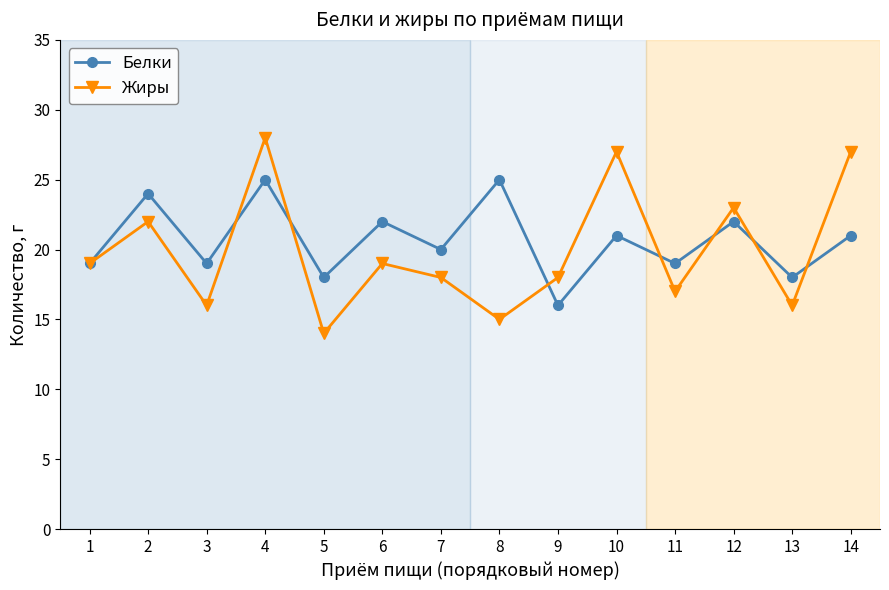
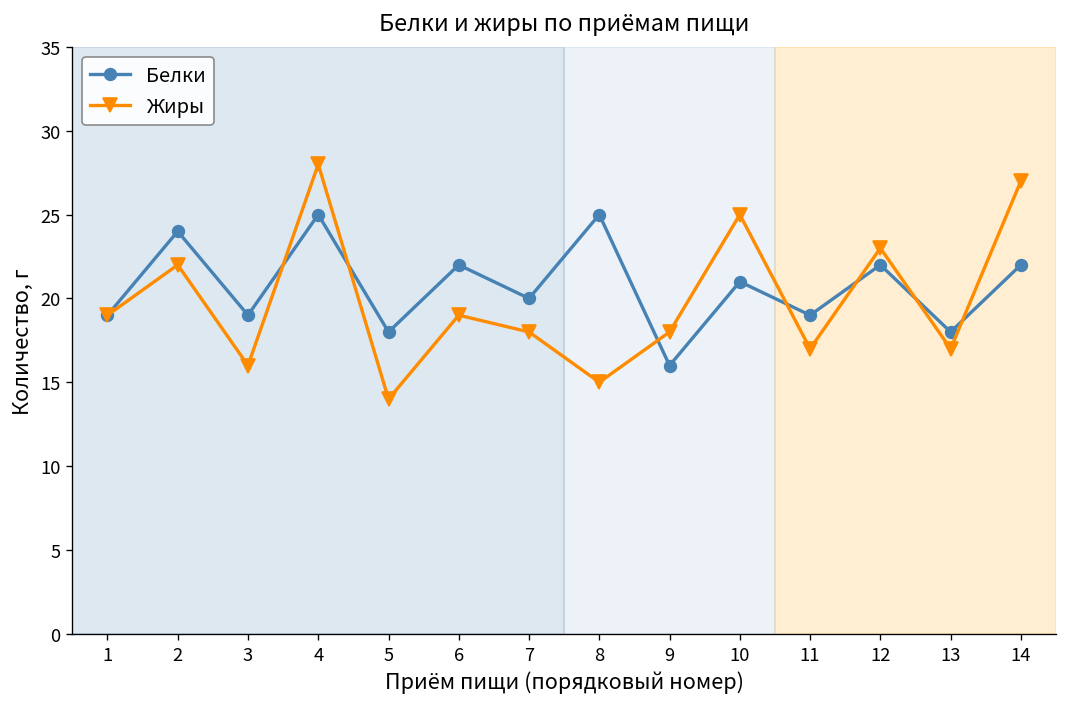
Жиры, 10: 27 -> 25
Жиры, 13: 16 -> 17
Белки, 14: 21 -> 22
